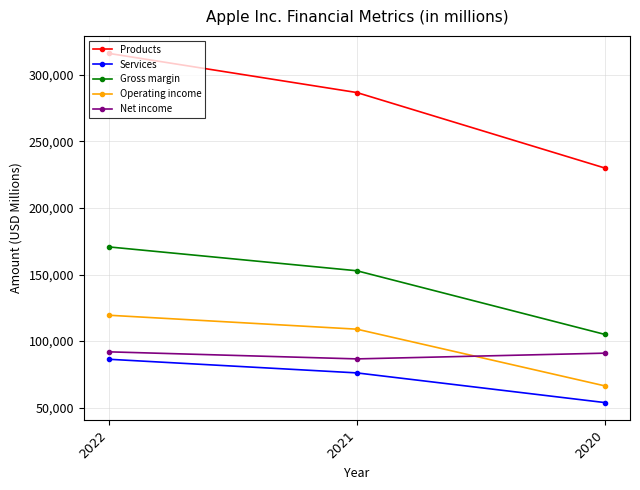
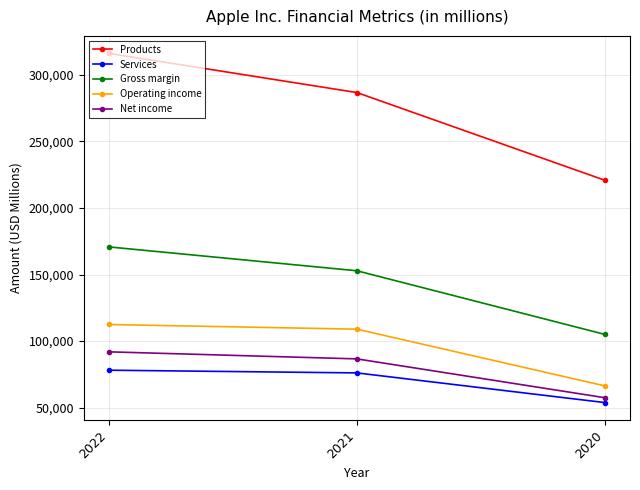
Services, 2022: 86,000 -> 78,000
Operating income, 2022: 119,000 -> 112,000
Products, 2020: 230,000 -> 221,000
Net income, 2020: 91,000 -> 57,000
